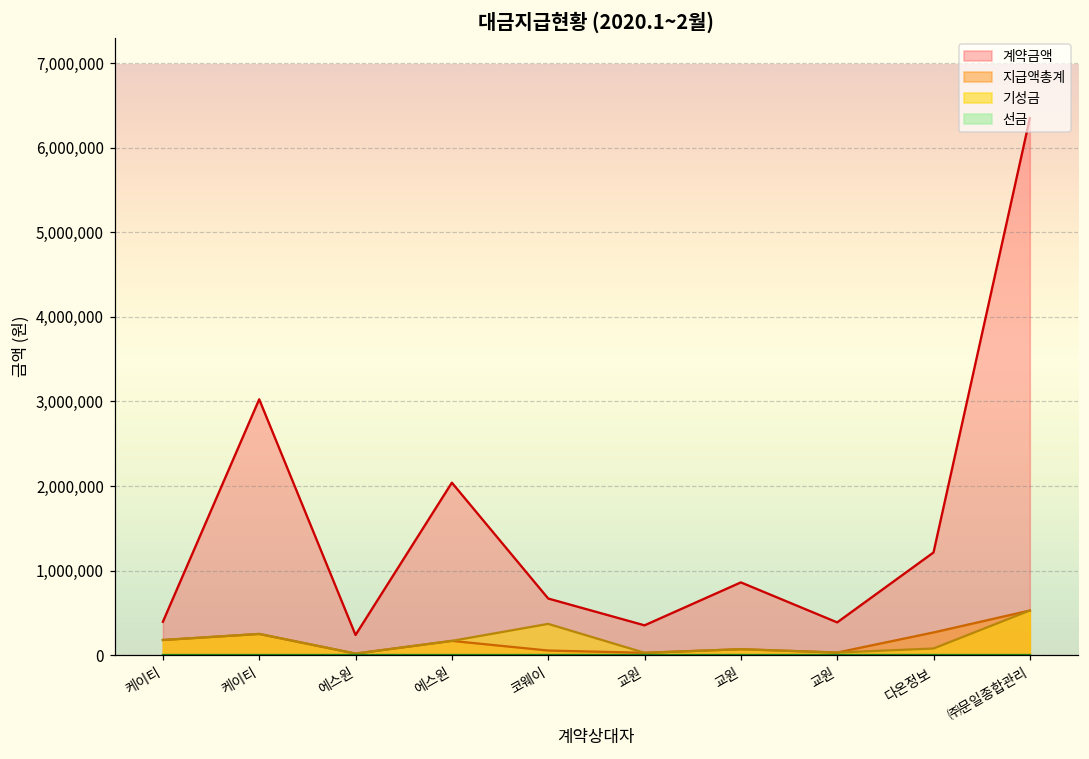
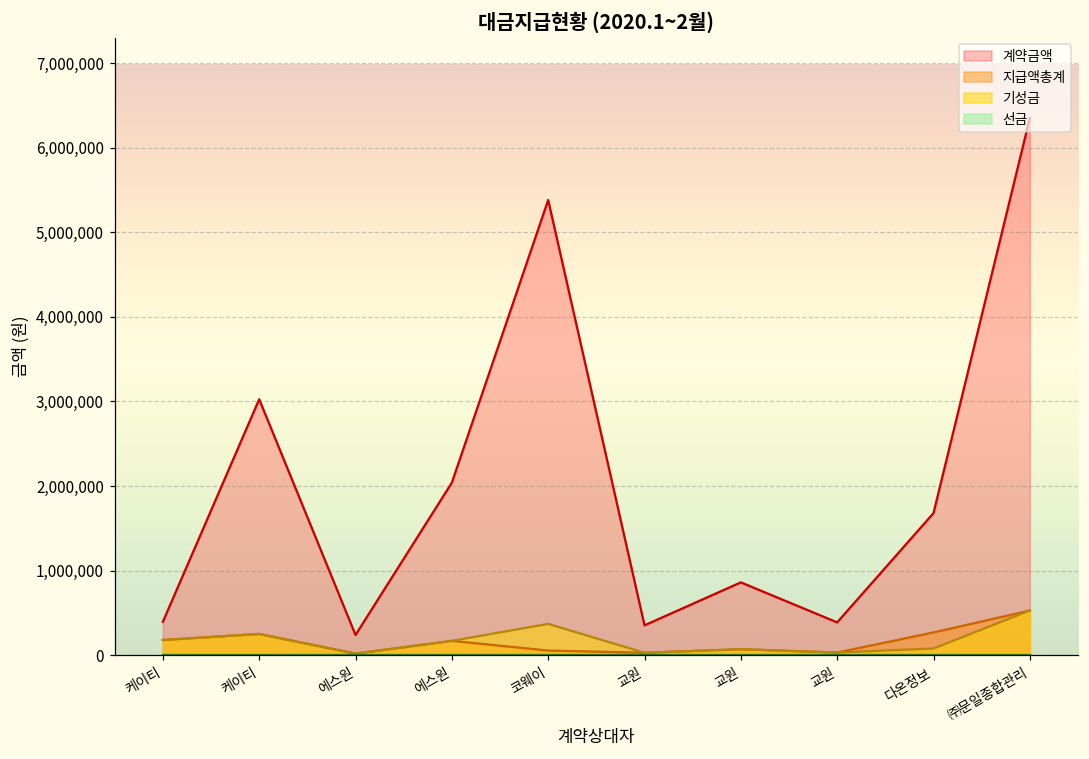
계약금액, 코웨이: 700,000 -> 5,400,000
계약금액, 다온정보: 1,200,000 -> 1,700,000
